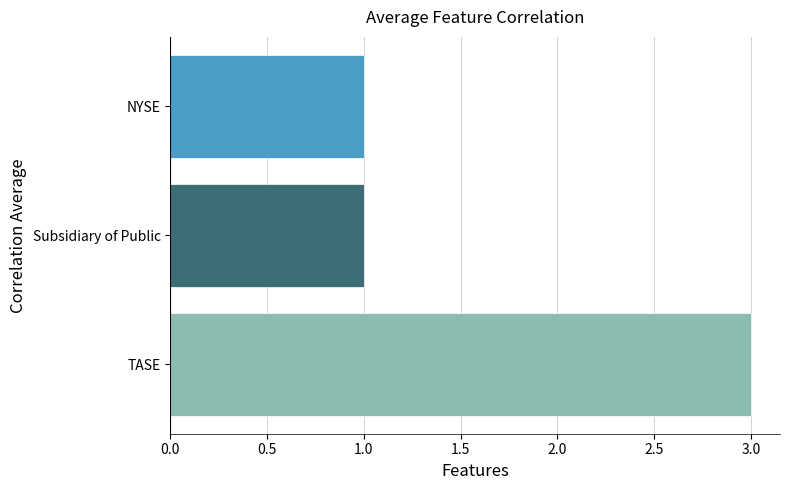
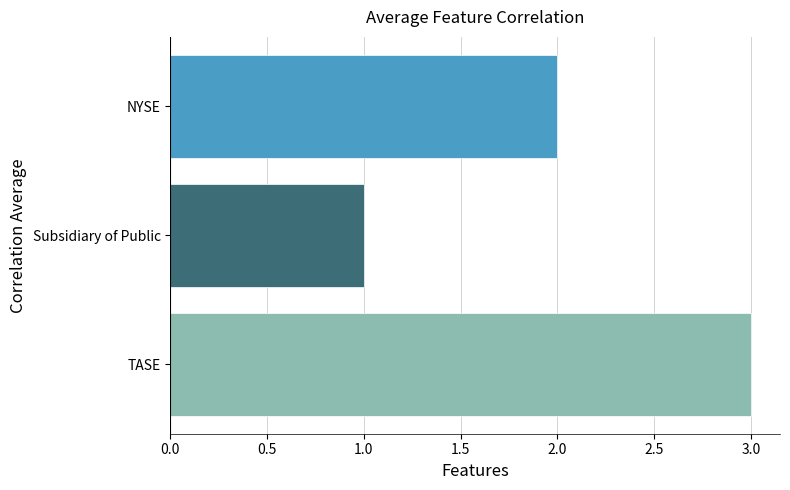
NYSE: 1 -> 2
